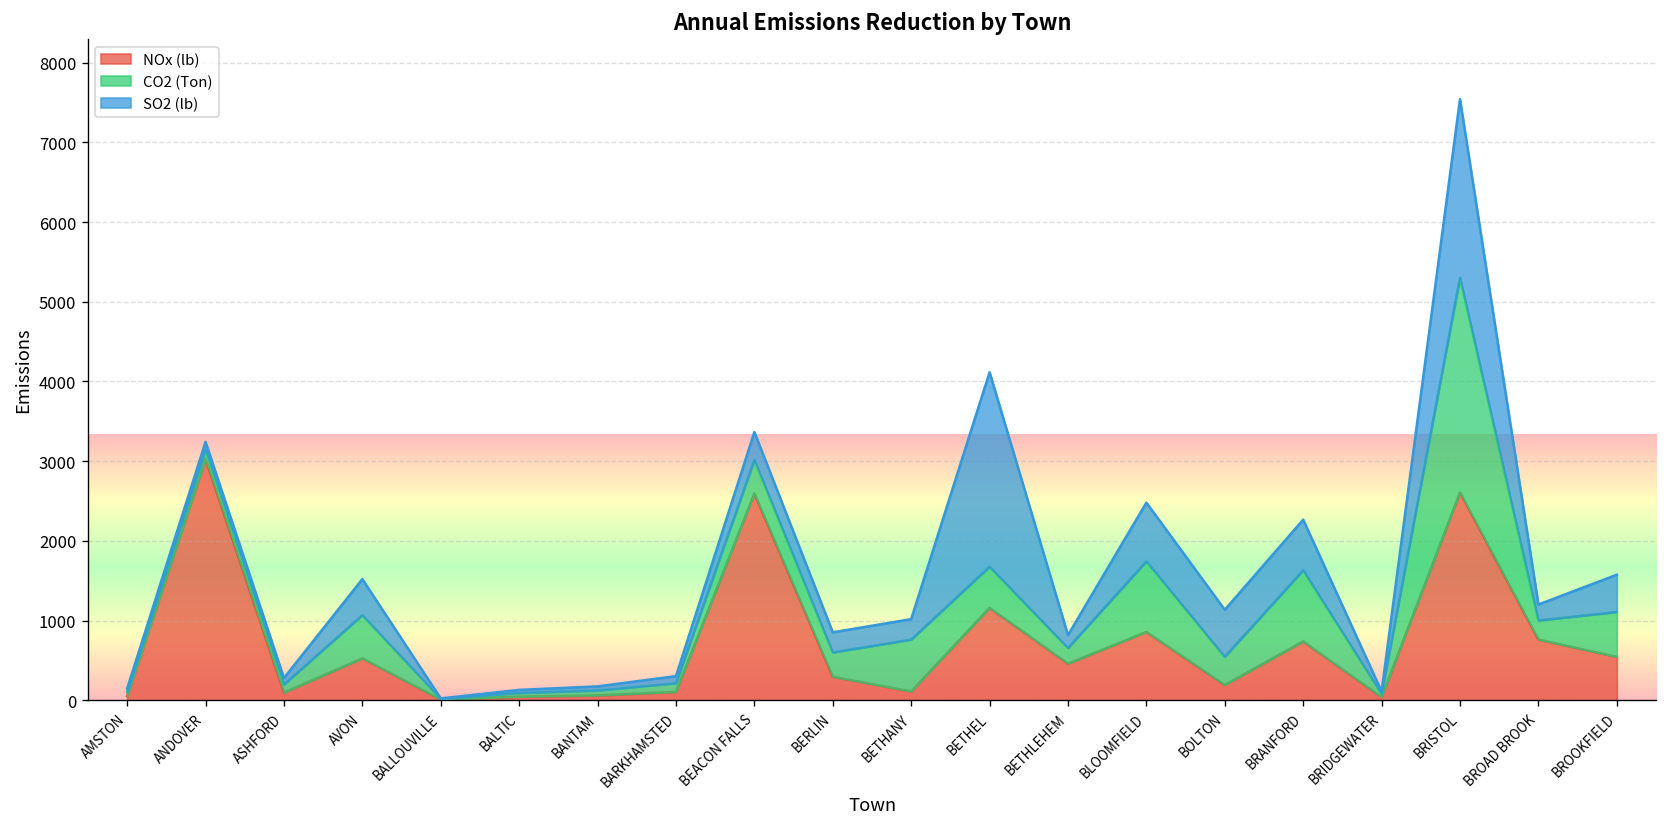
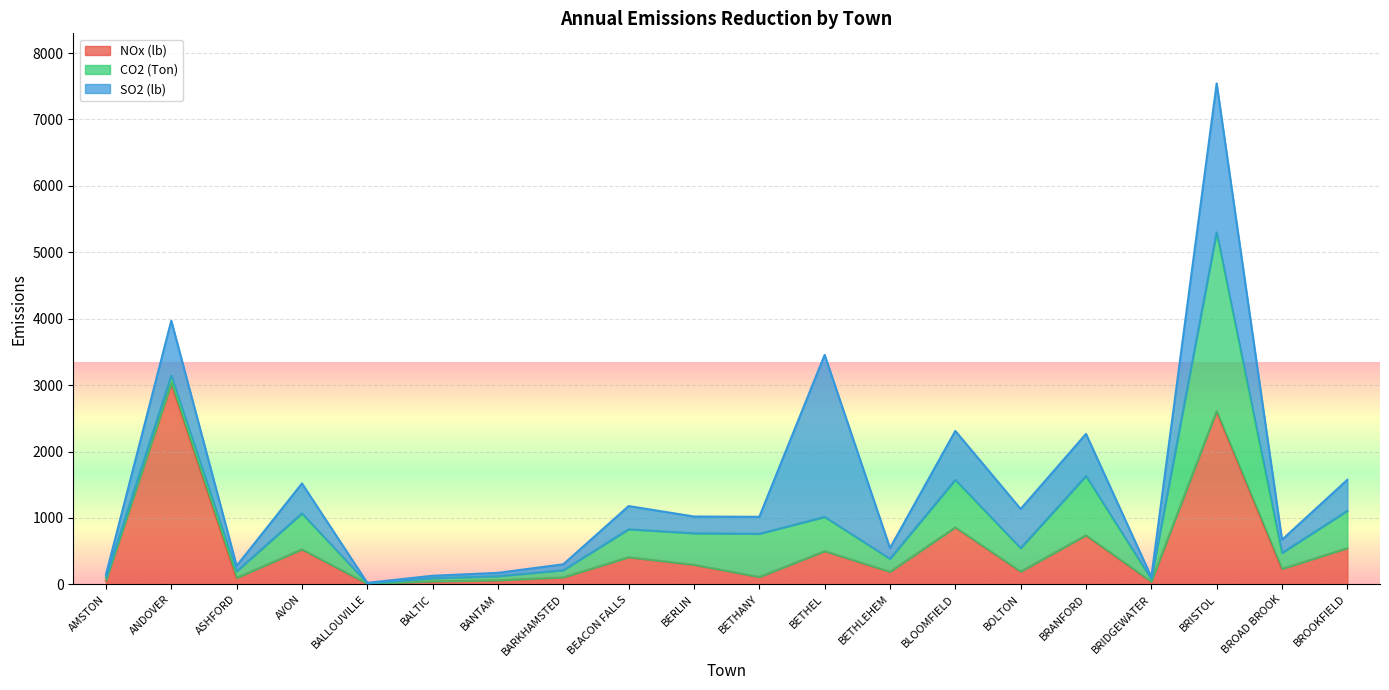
SO2 (lb), ANDOVER: 100 -> 800
NOx (lb), BEACON FALLS: 2600 -> 400
CO2 (Ton), BERLIN: 300 -> 500
NOx (lb), BETHEL: 1200 -> 500
NOx (lb), BETHLEHEM: 500 -> 200
CO2 (Ton), BLOOMFIELD: 900 -> 700
NOx (lb), BROAD BROOK: 800 -> 200
